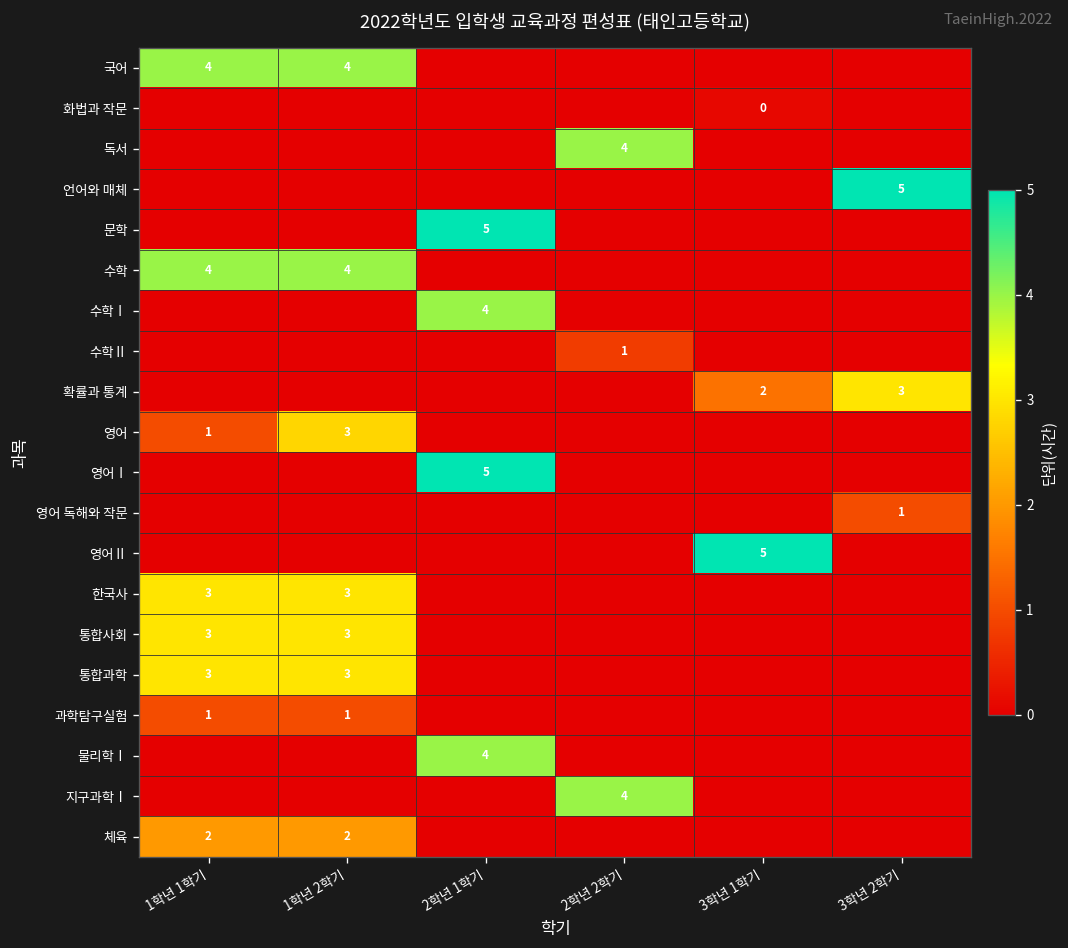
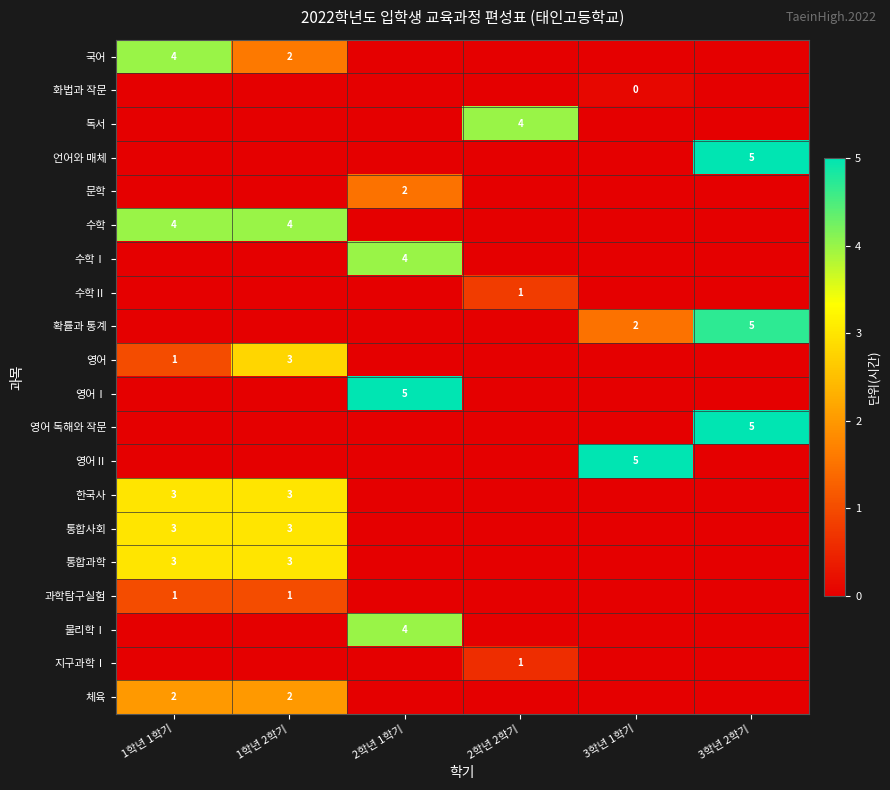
국어, 1학년 2학기: 4 -> 2
문학, 2학년 1학기: 5 -> 2
확률과 통계, 3학년 2학기: 3 -> 5
영어 독해와 작문, 3학년 2학기: 1 -> 5
지구과학Ⅰ, 2학년 2학기: 4 -> 1
